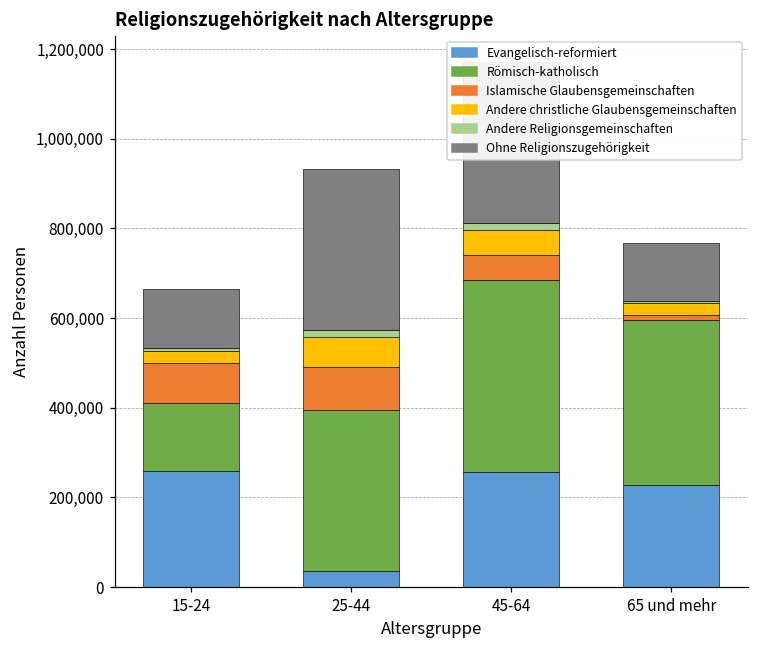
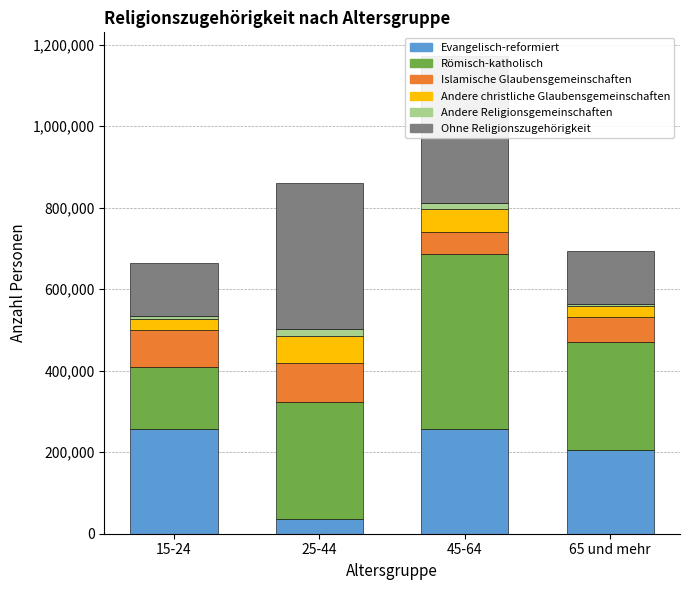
Römisch-katholisch, 25-44: 360,000 -> 290,000
Evangelisch-reformiert, 65 und mehr: 230,000 -> 210,000
Römisch-katholisch, 65 und mehr: 370,000 -> 270,000
Islamische Glaubensgemeinschaften, 65 und mehr: 10,000 -> 60,000
